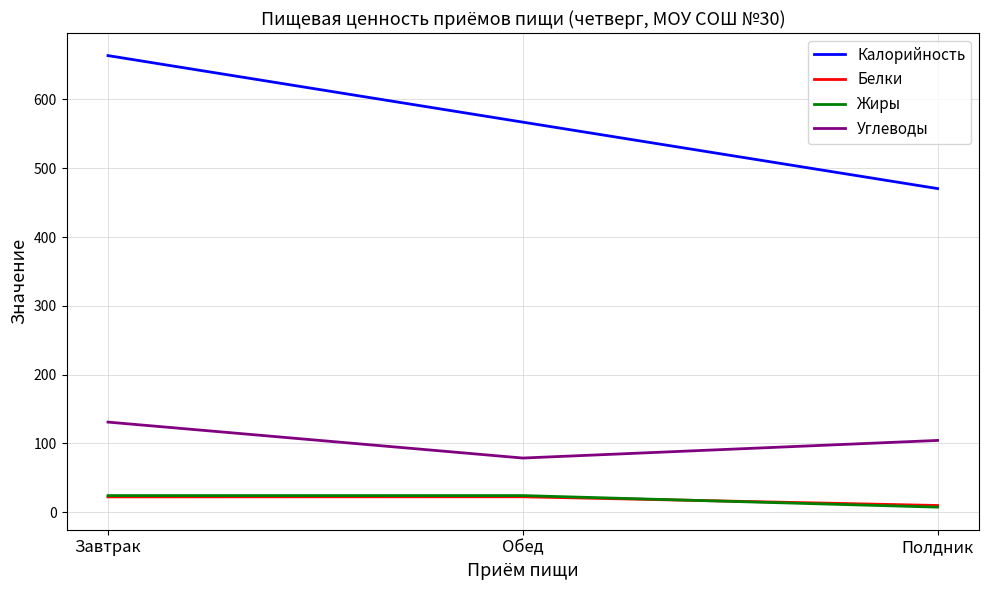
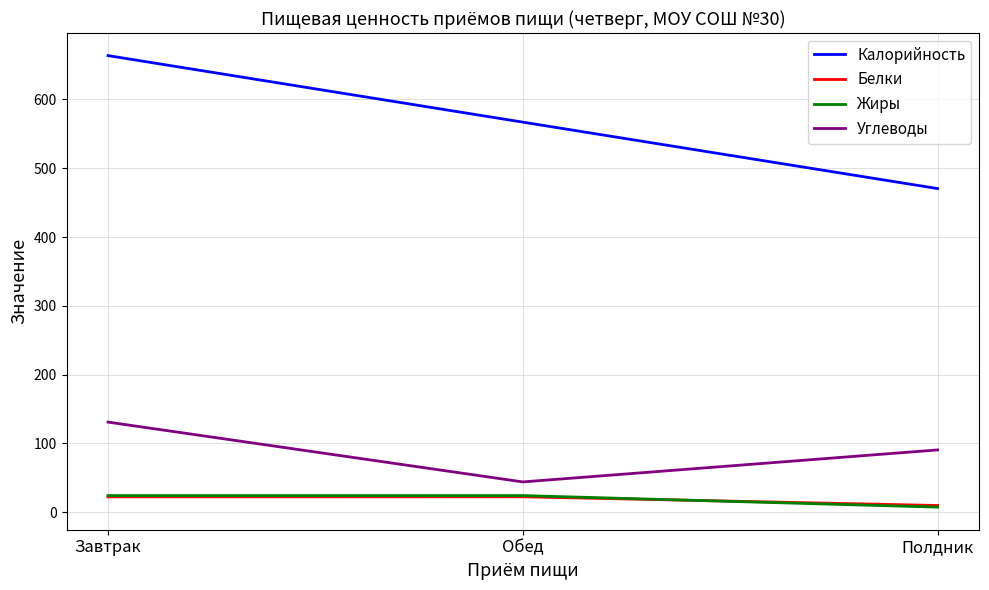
Углеводы, Обед: 80 -> 40
Углеводы, Полдник: 100 -> 90
